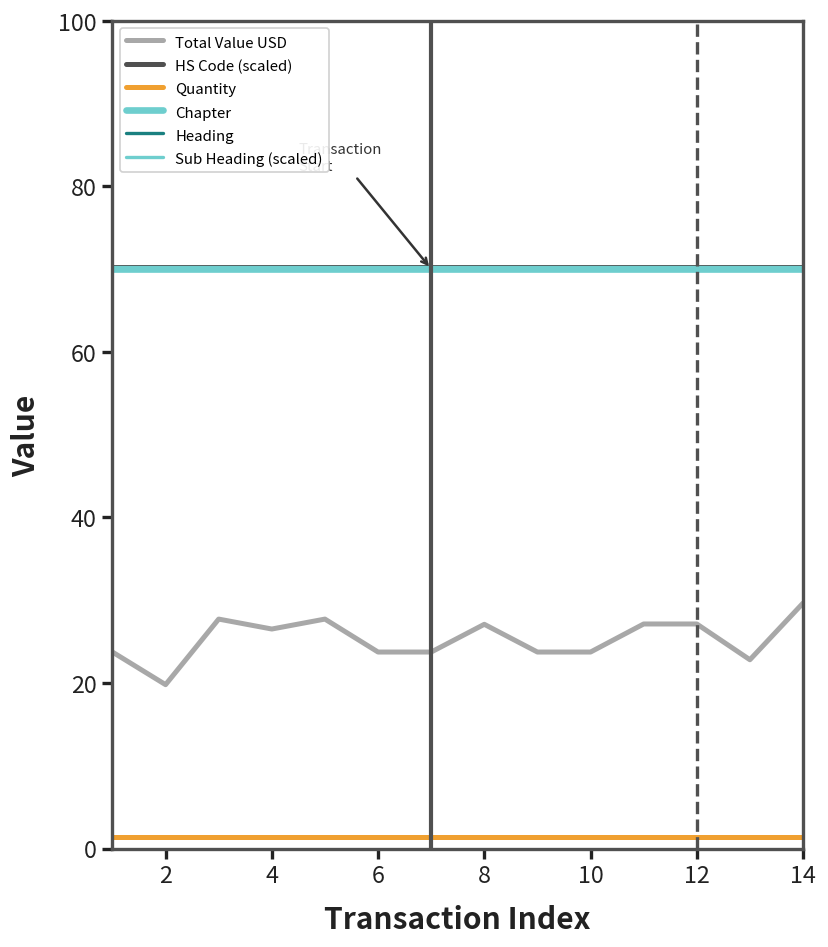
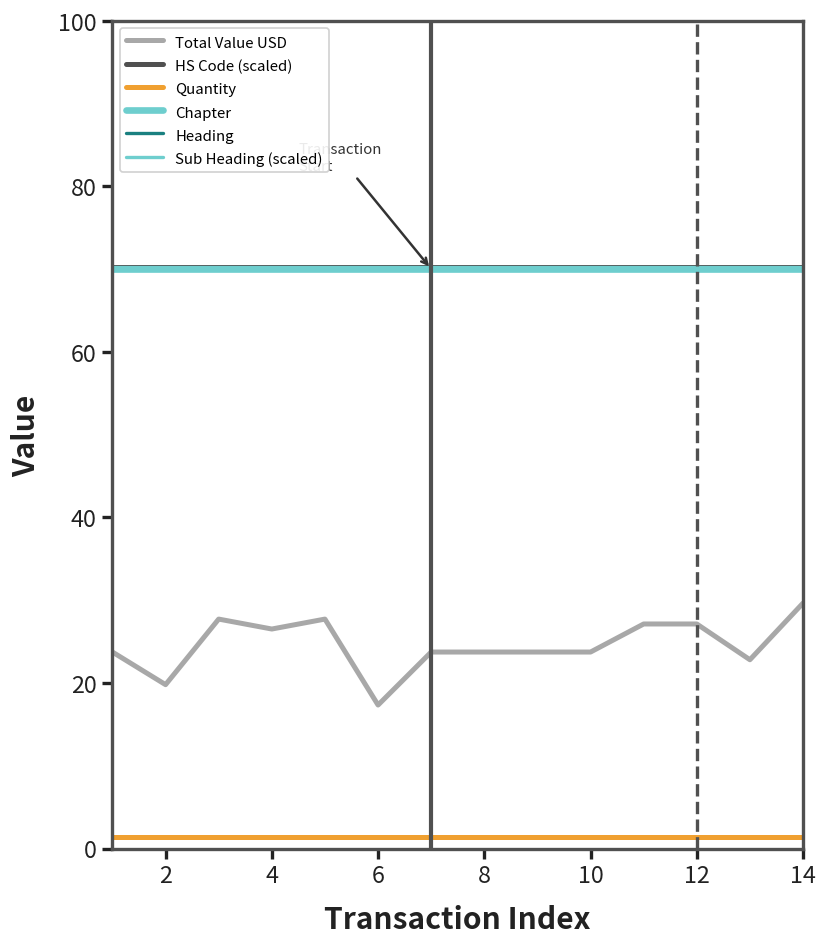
Total Value USD, 6: 24 -> 17
Total Value USD, 8: 27 -> 24
